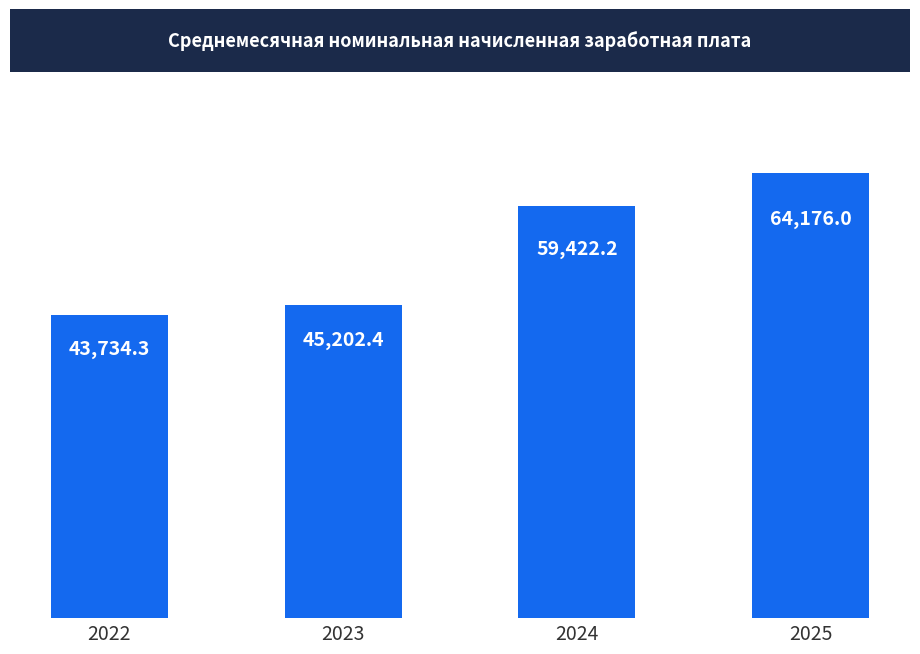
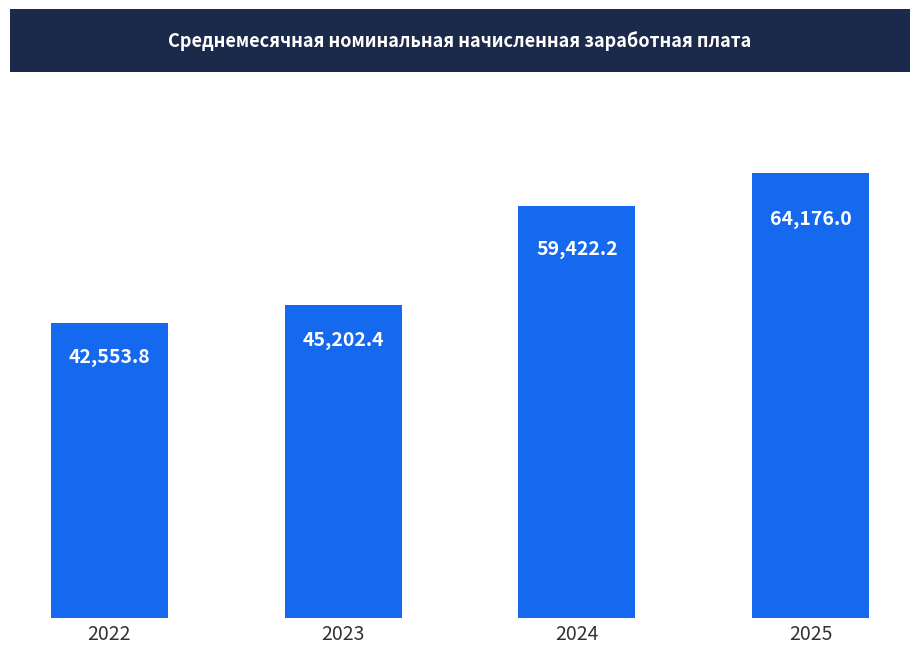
2022: 43,734.3 -> 42,553.8
